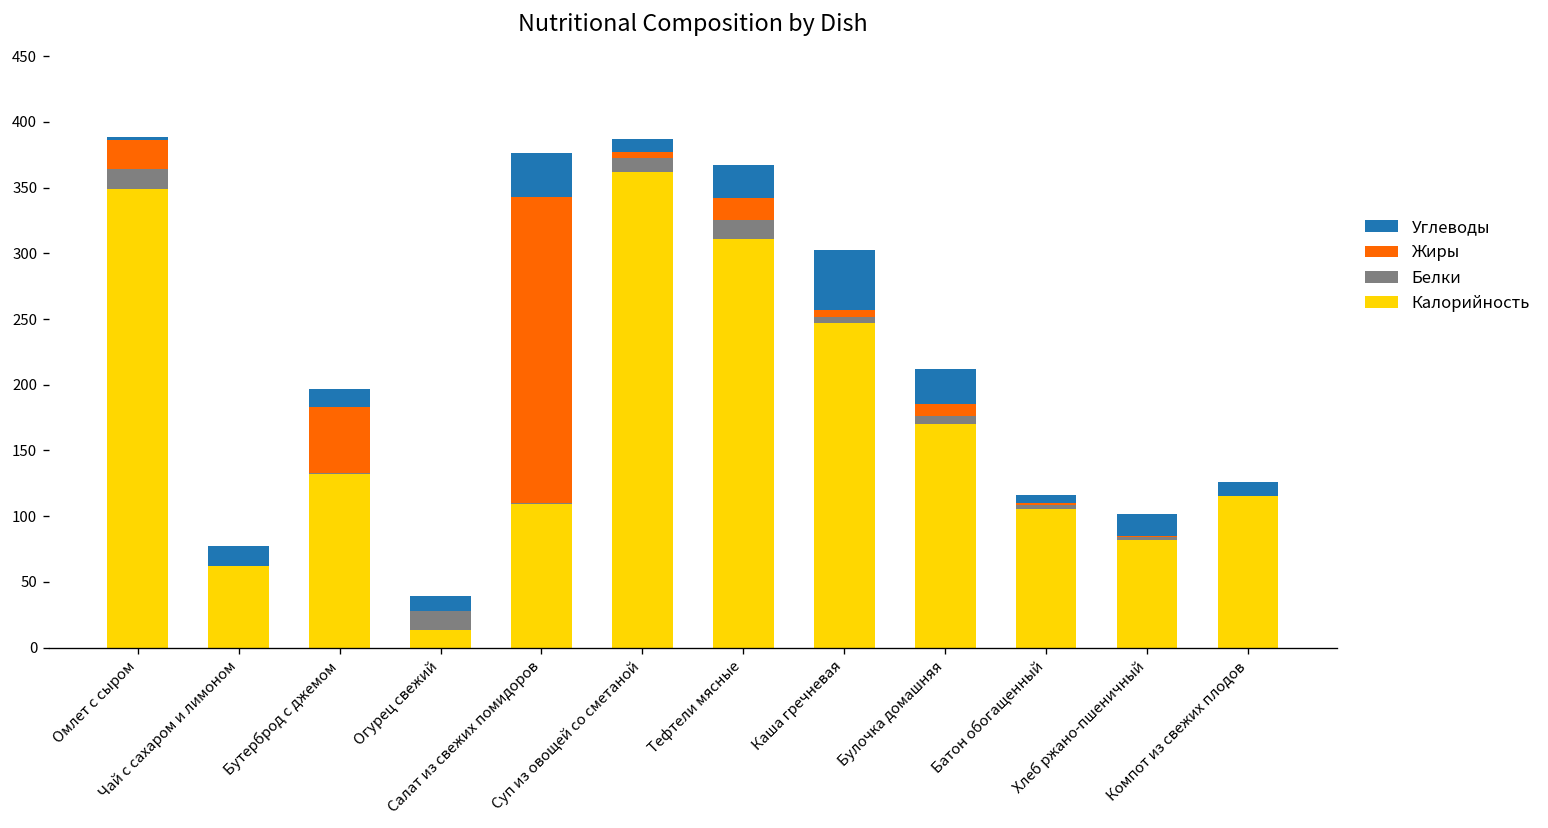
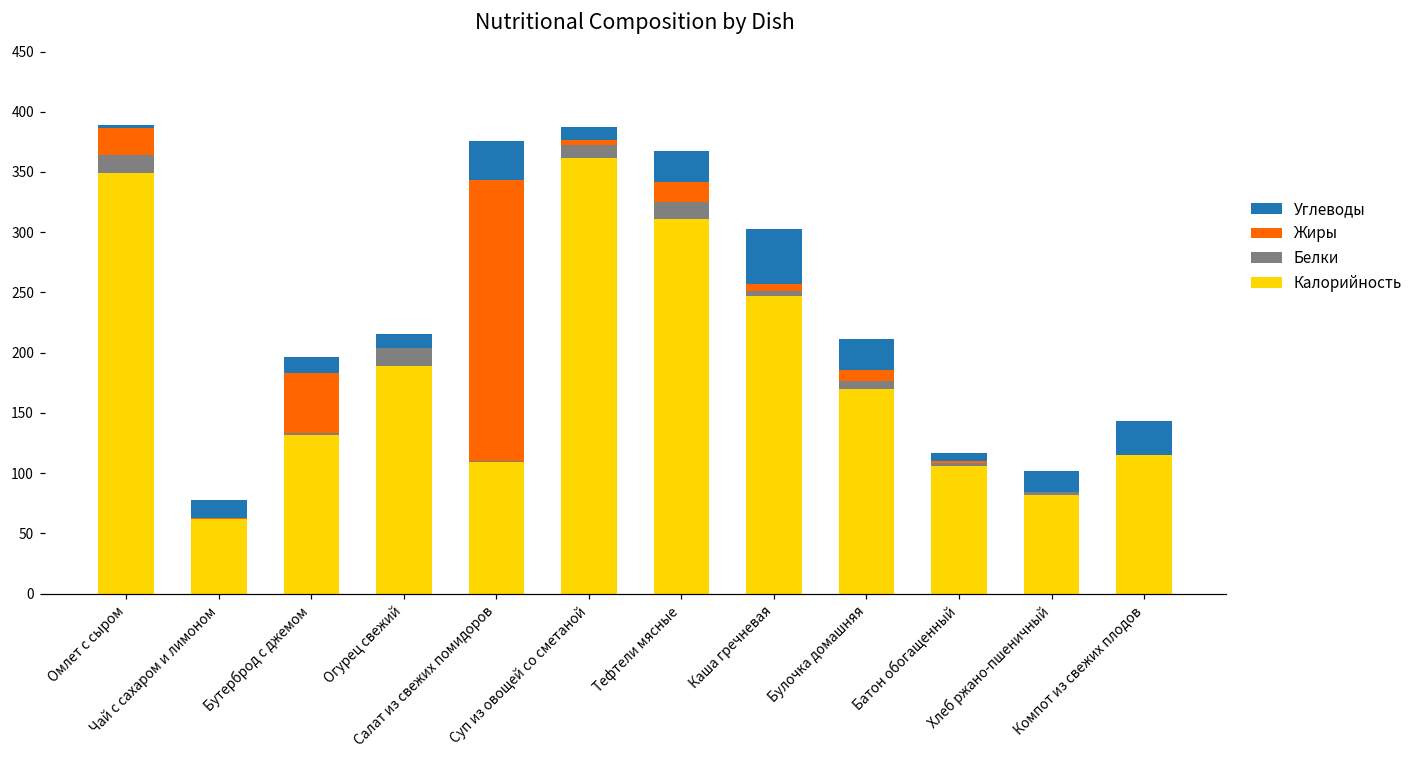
Калорийность, Огурец свежий: 13 -> 189
Углеводы, Компот из свежих плодов: 10 -> 28
